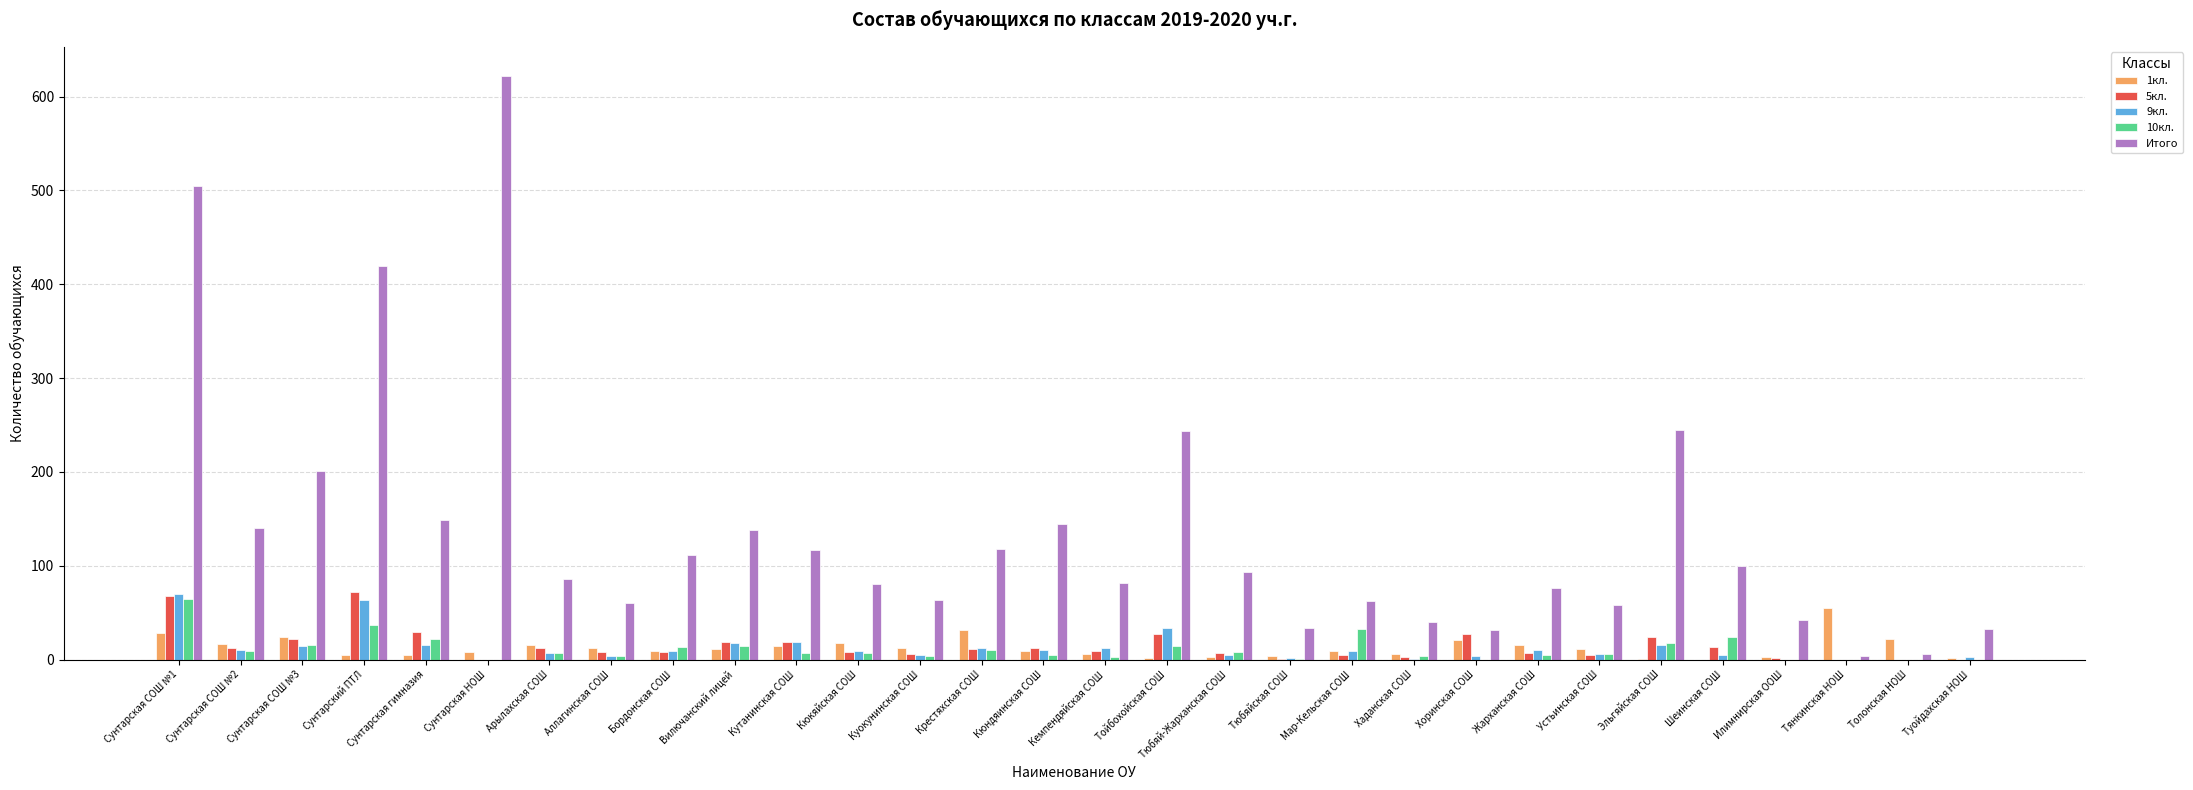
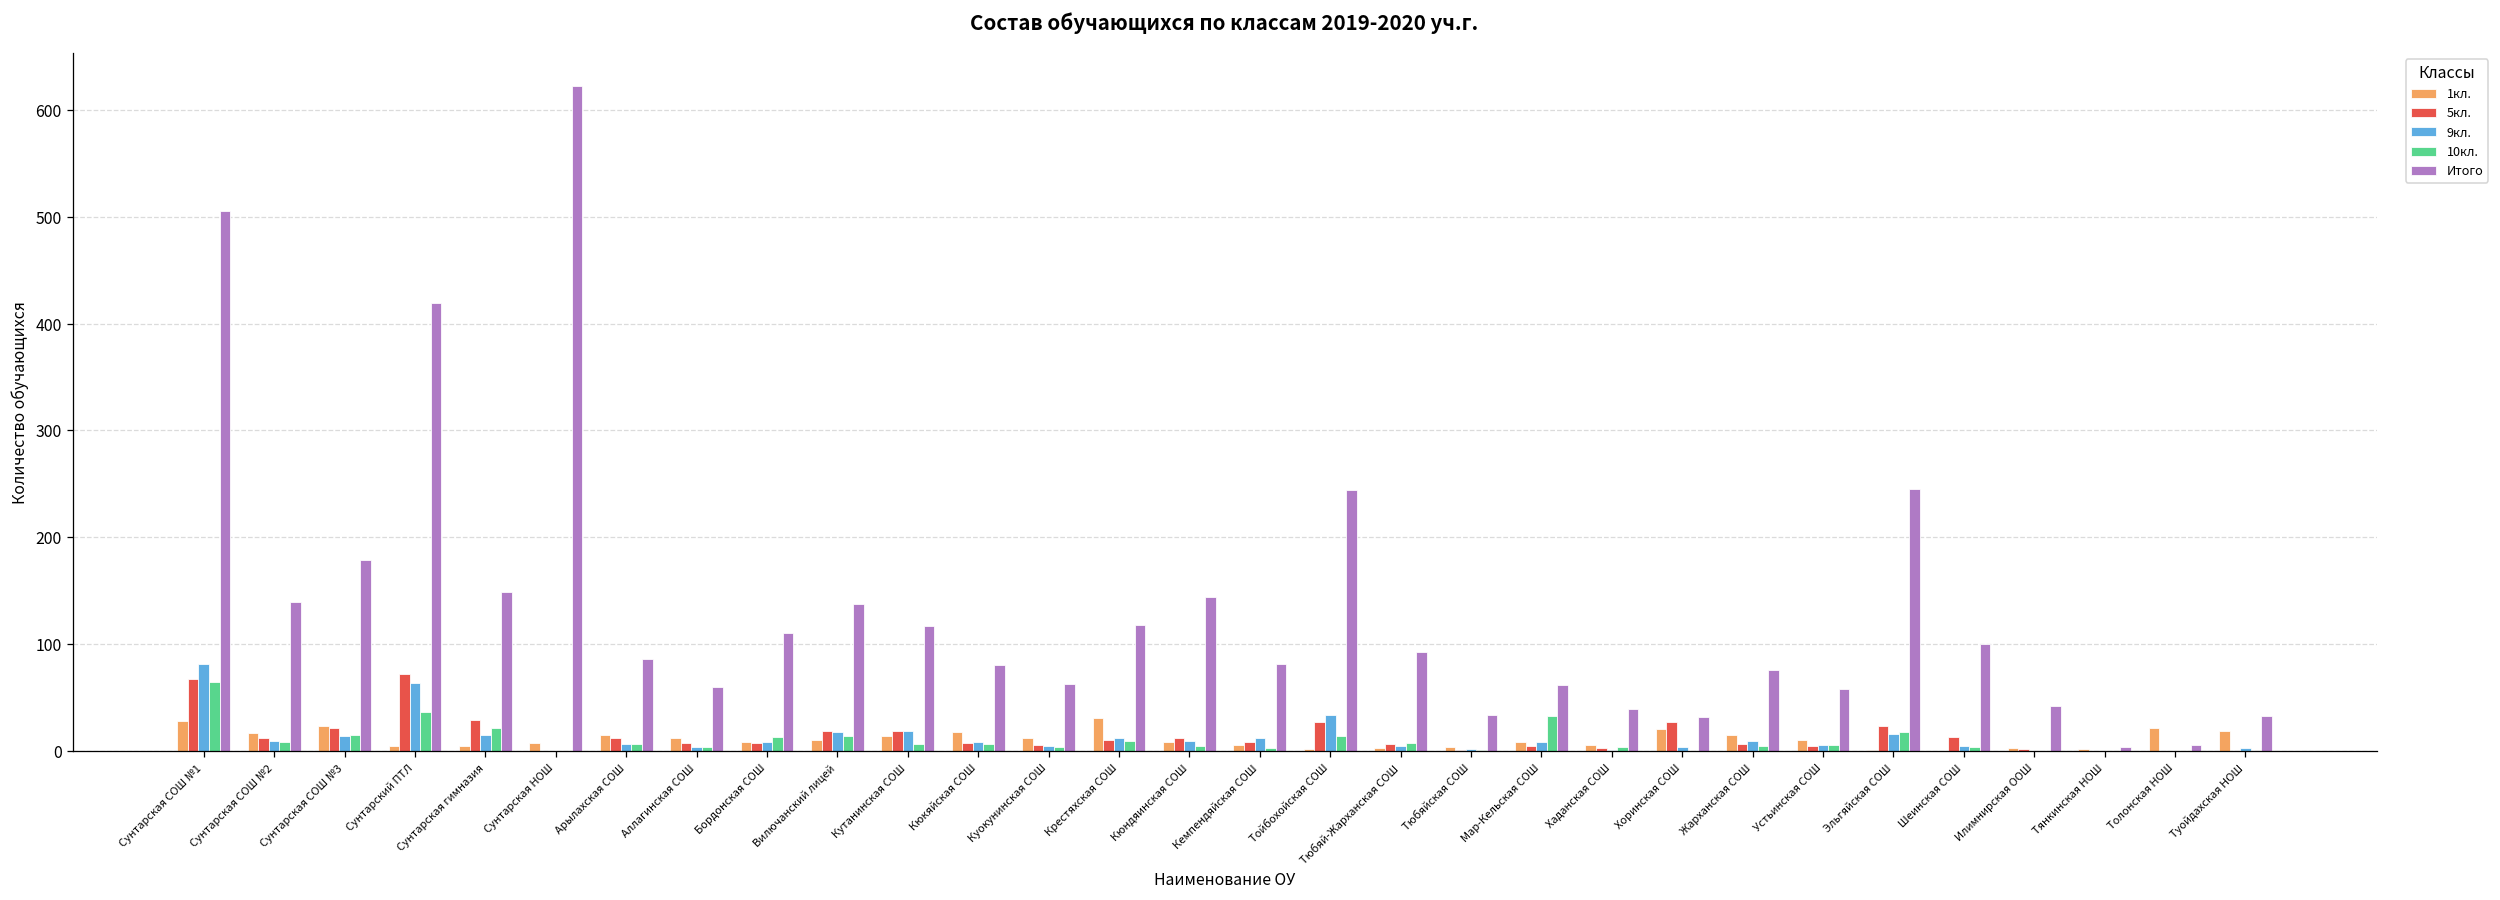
9кл., Сунтарская СОШ №1: 70 -> 80
Итого, Сунтарская СОШ №3: 200 -> 180
10кл., Шеинская СОШ: 20 -> 0
1кл., Тянкинская НОШ: 60 -> 0
1кл., Туойдахская НОШ: 0 -> 20
